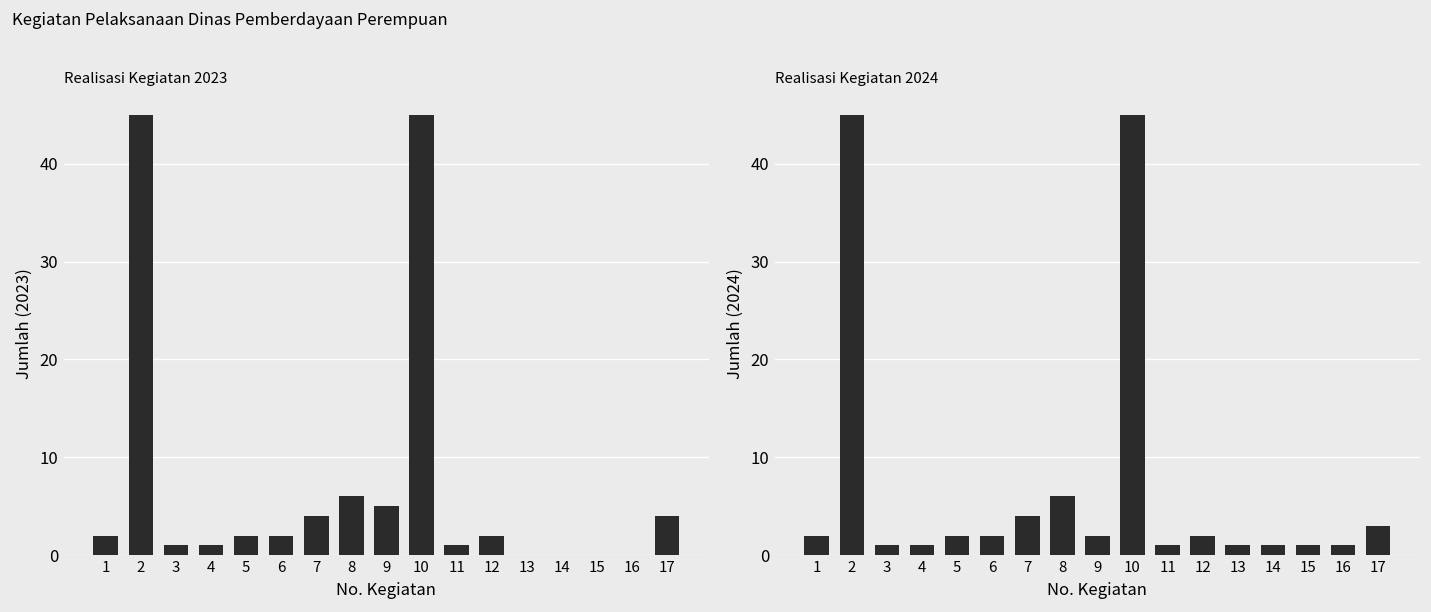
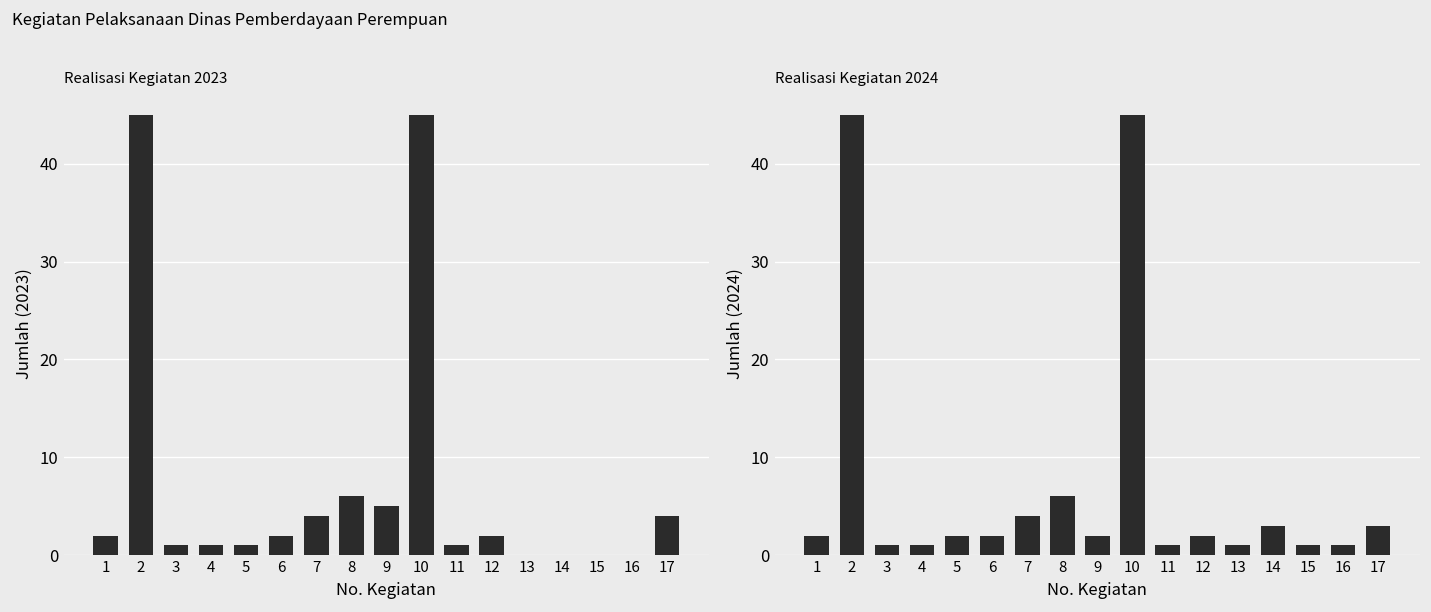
Realisasi Kegiatan 2023, 5: 2 -> 1
Realisasi Kegiatan 2024, 14: 1 -> 3
